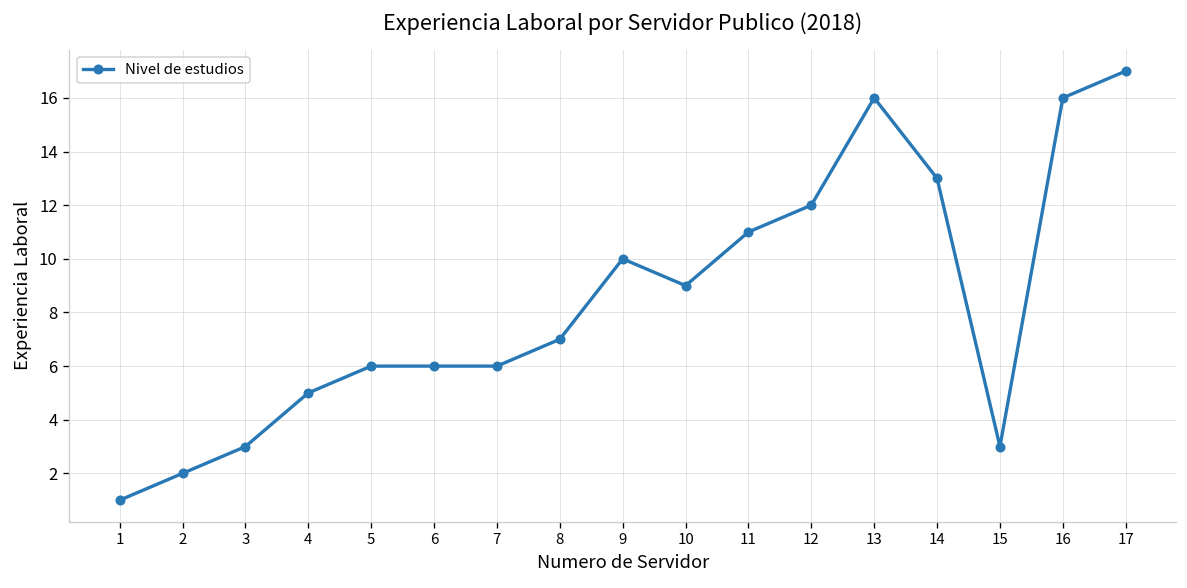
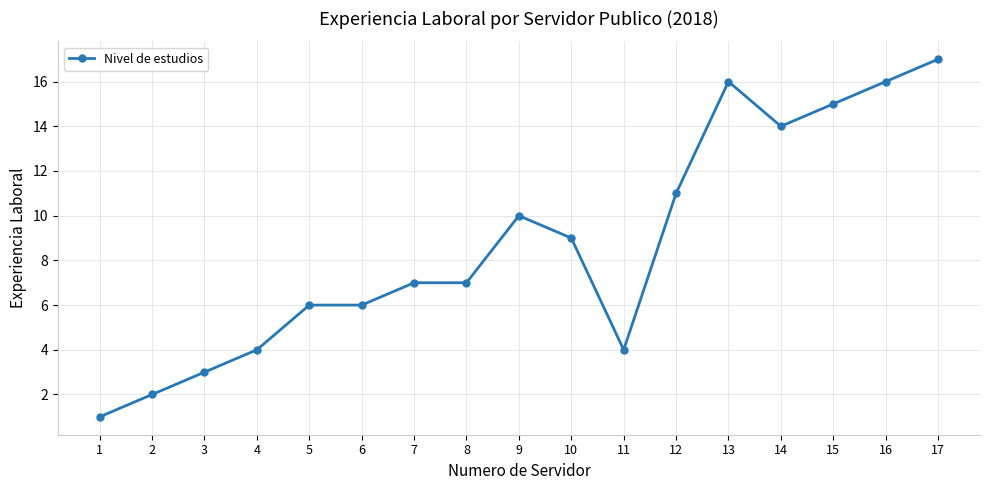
4: 5 -> 4
7: 6 -> 7
11: 11 -> 4
12: 12 -> 11
14: 13 -> 14
15: 3 -> 15
